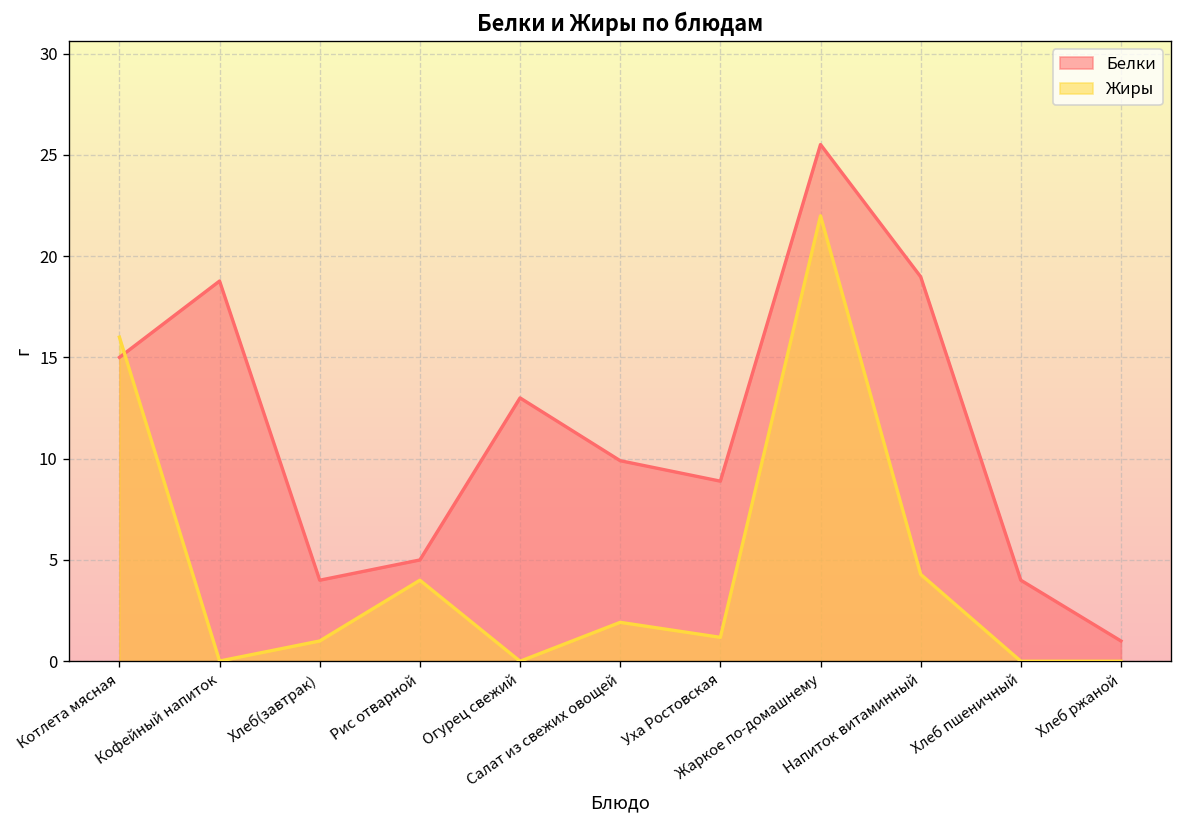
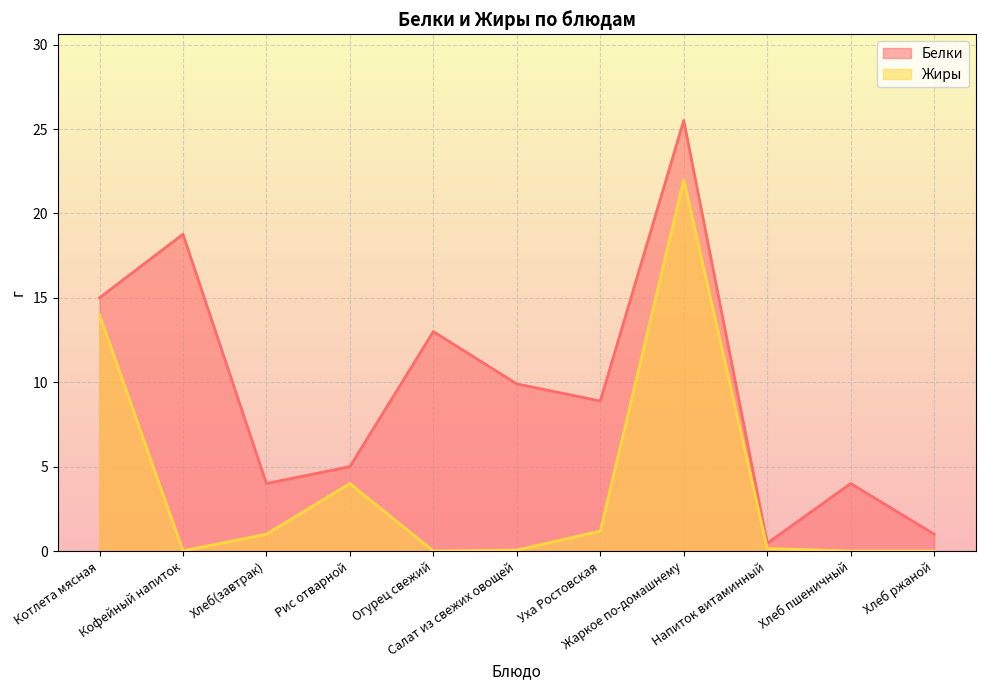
Жиры, Котлета мясная: 16 -> 14
Жиры, Салат из свежих овощей: 1.9 -> 0.1
Белки, Напиток витаминный: 19.0 -> 0.5
Жиры, Напиток витаминный: 4.3 -> 0.2
